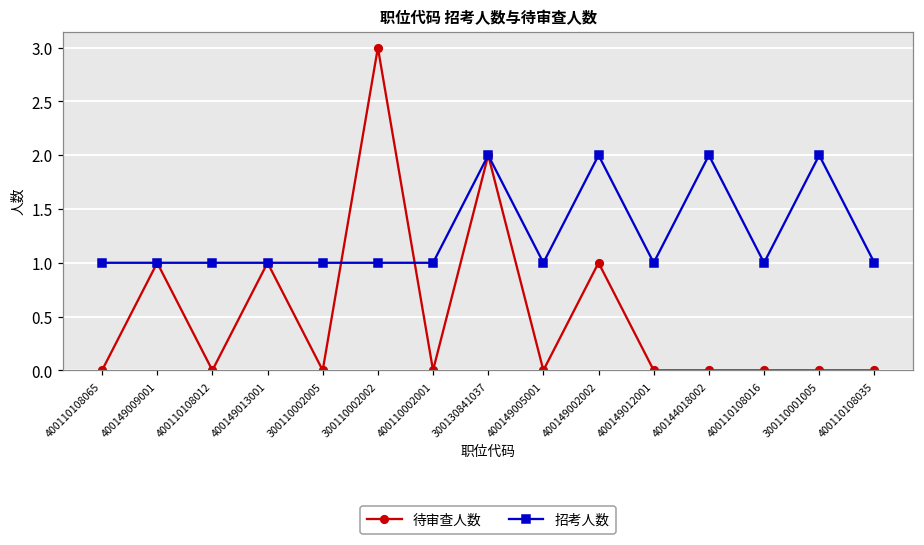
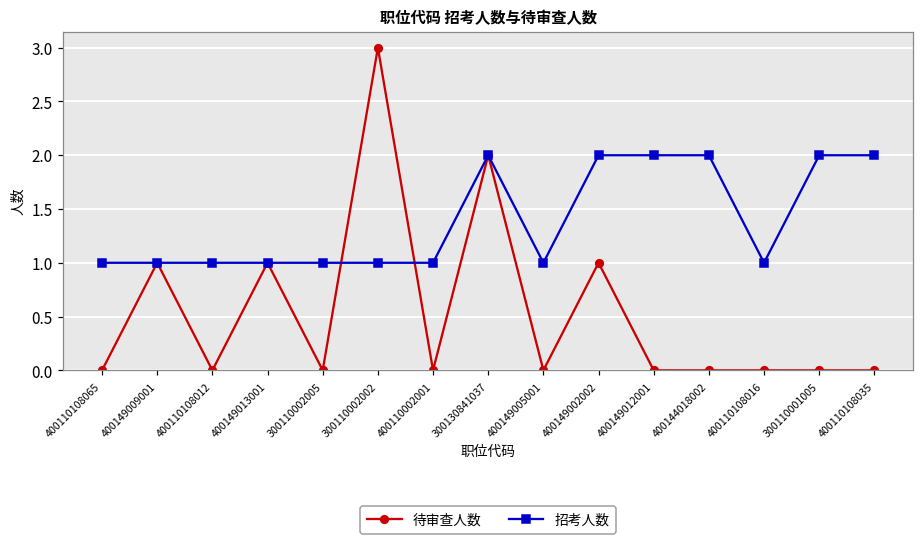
招考人数, 400149012001: 1 -> 2
招考人数, 400110108035: 1 -> 2
